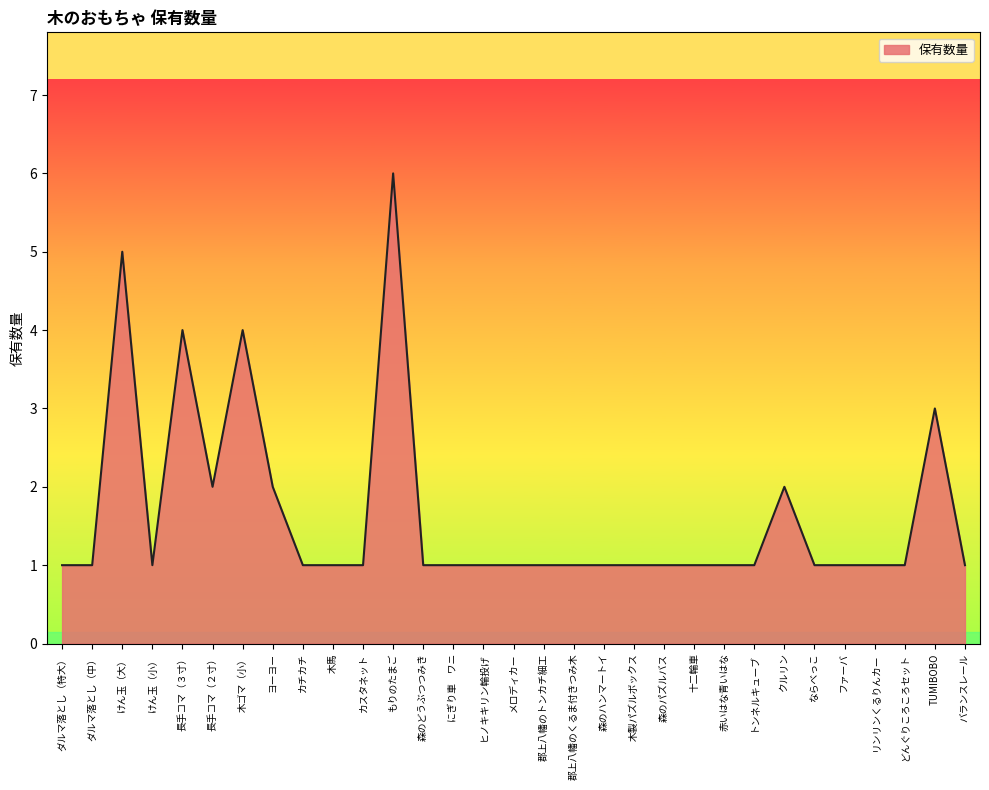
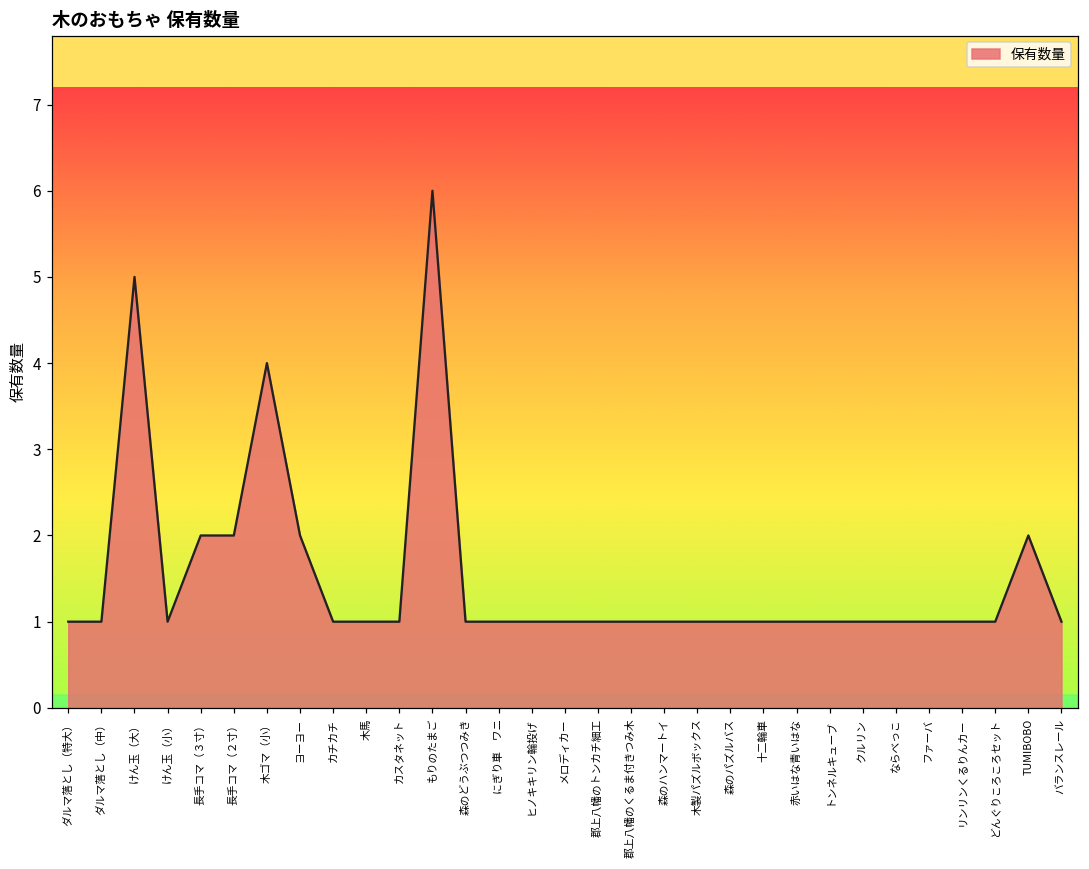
長手コマ（３寸）: 4 -> 2
クルリン: 2 -> 1
TUMIBOBO: 3 -> 2
